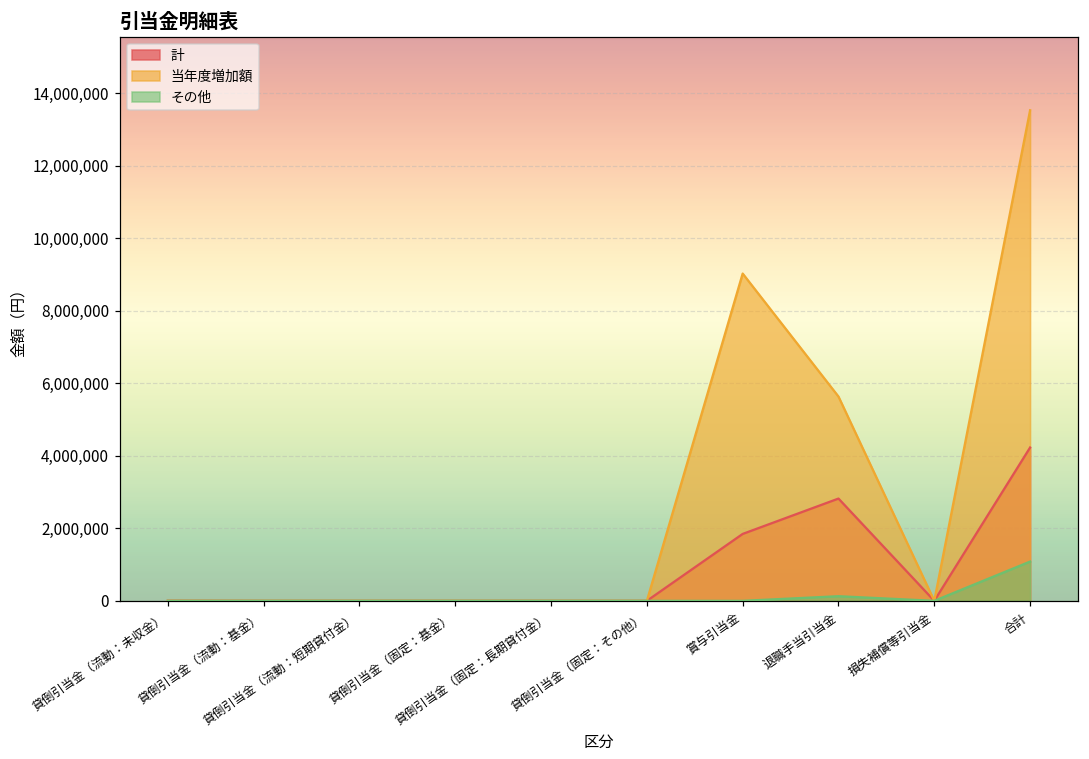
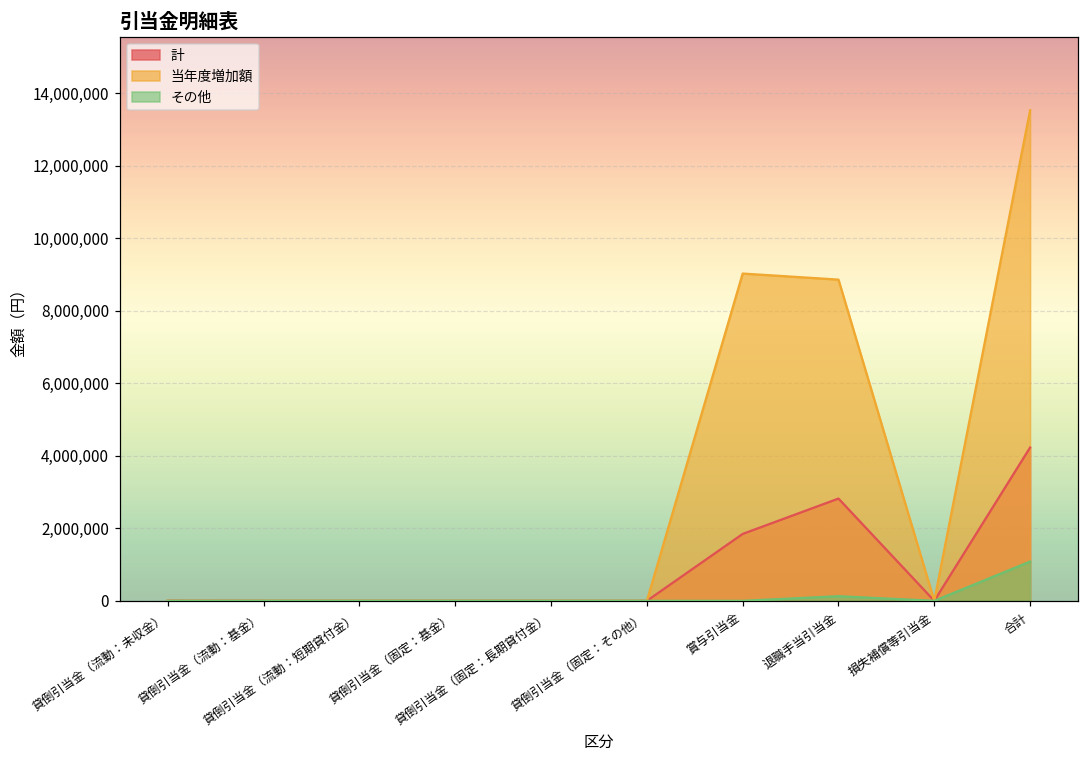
当年度増加額, 退職手当引当金: 5,600,000 -> 8,900,000
